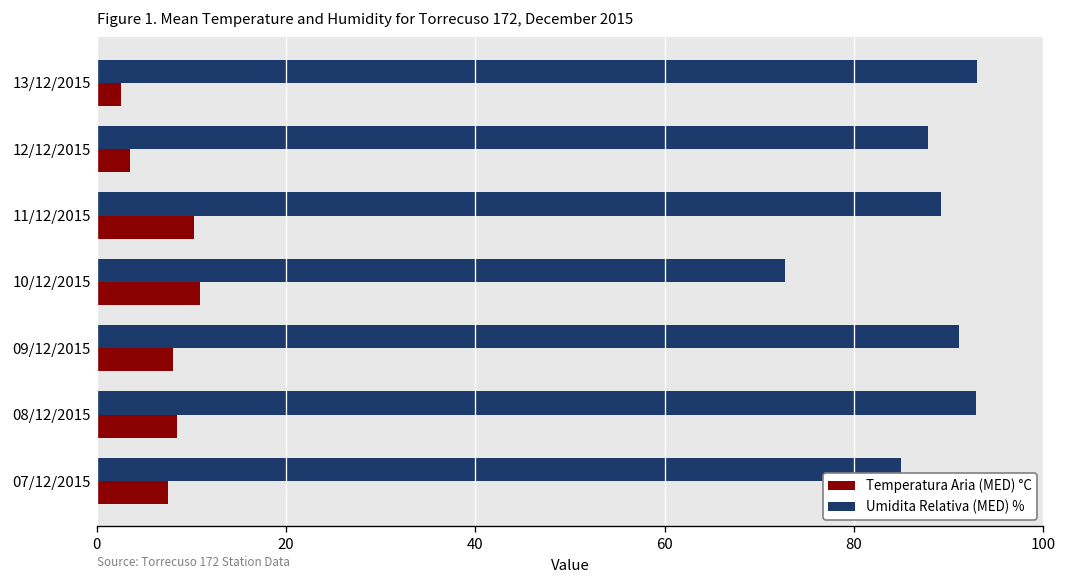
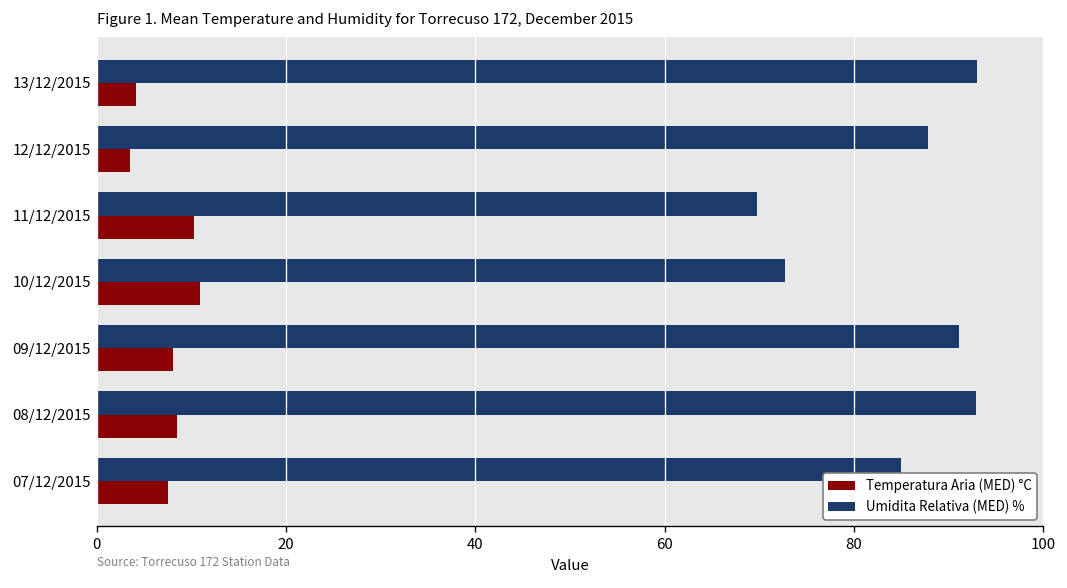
Temperatura Aria (MED) °C, 13/12/2015: 3 -> 4
Umidita Relativa (MED) %, 11/12/2015: 89 -> 70
